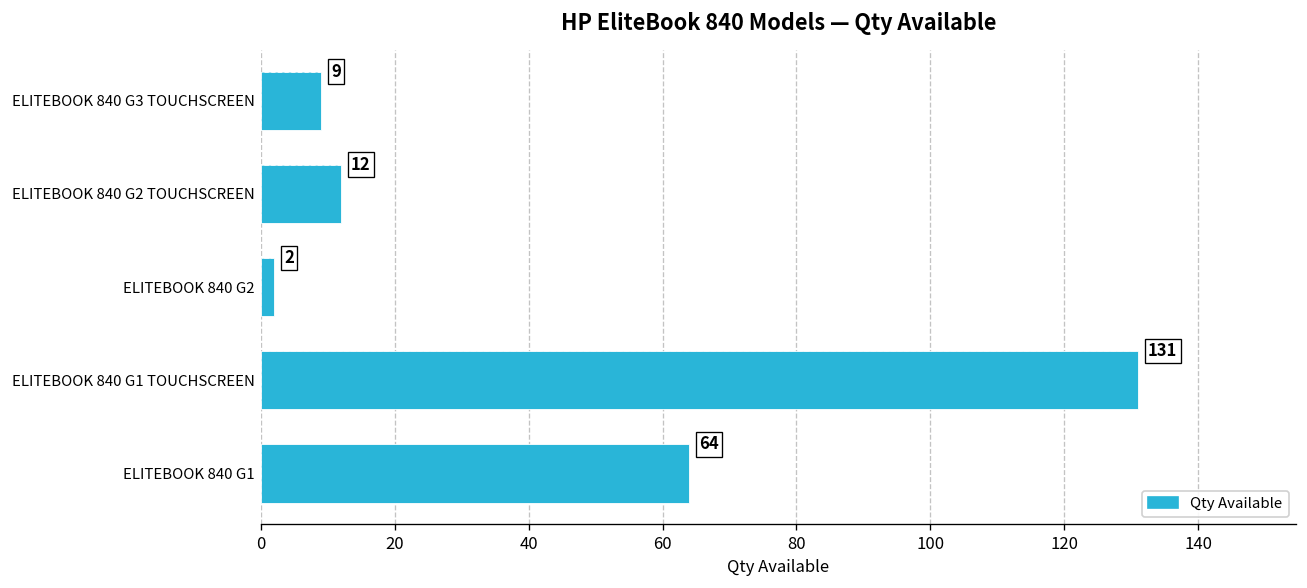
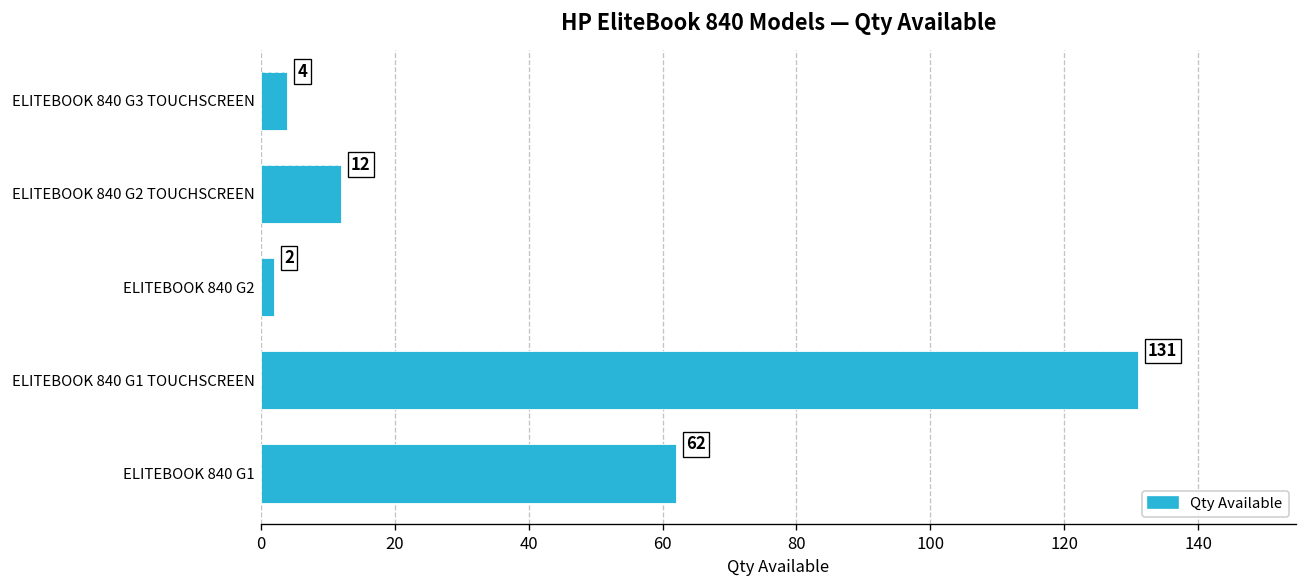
ELITEBOOK 840 G3 TOUCHSCREEN: 9 -> 4
ELITEBOOK 840 G1: 64 -> 62
